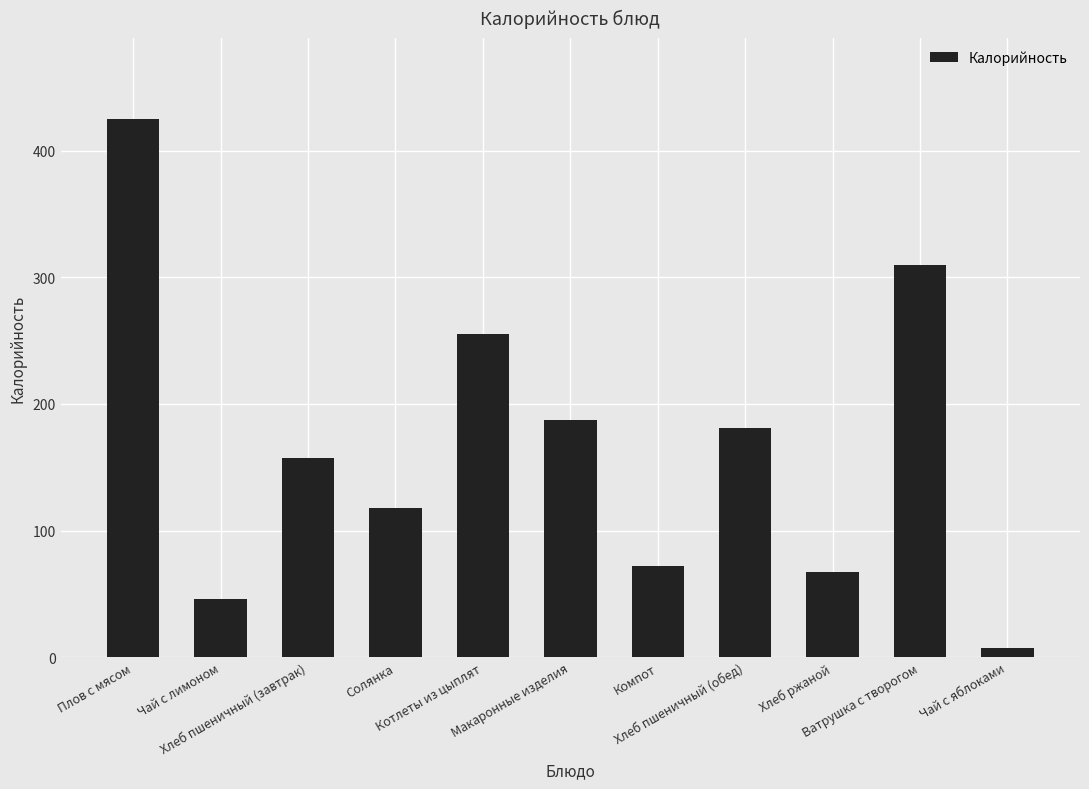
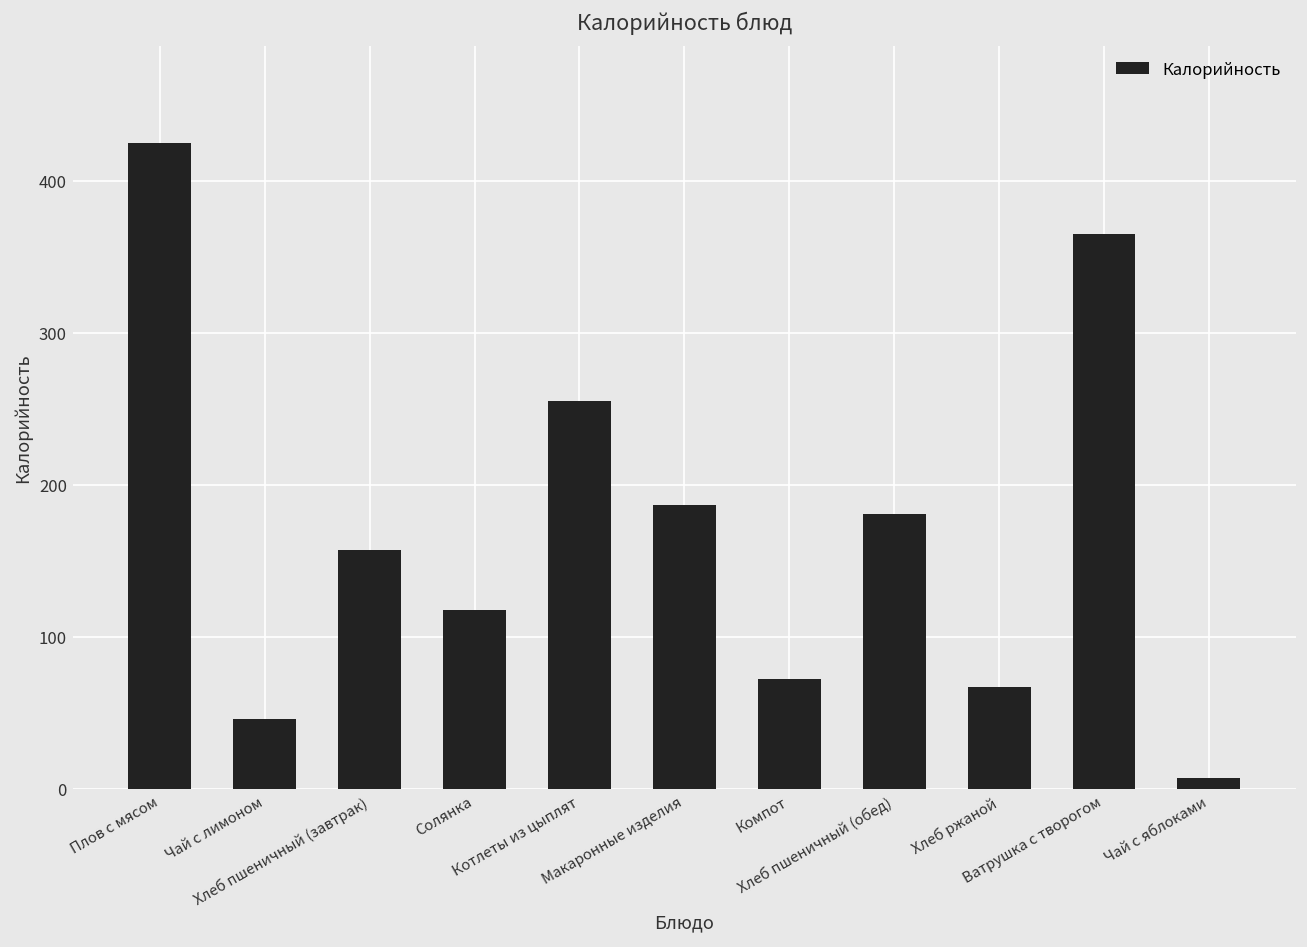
Ватрушка с творогом: 310 -> 365
